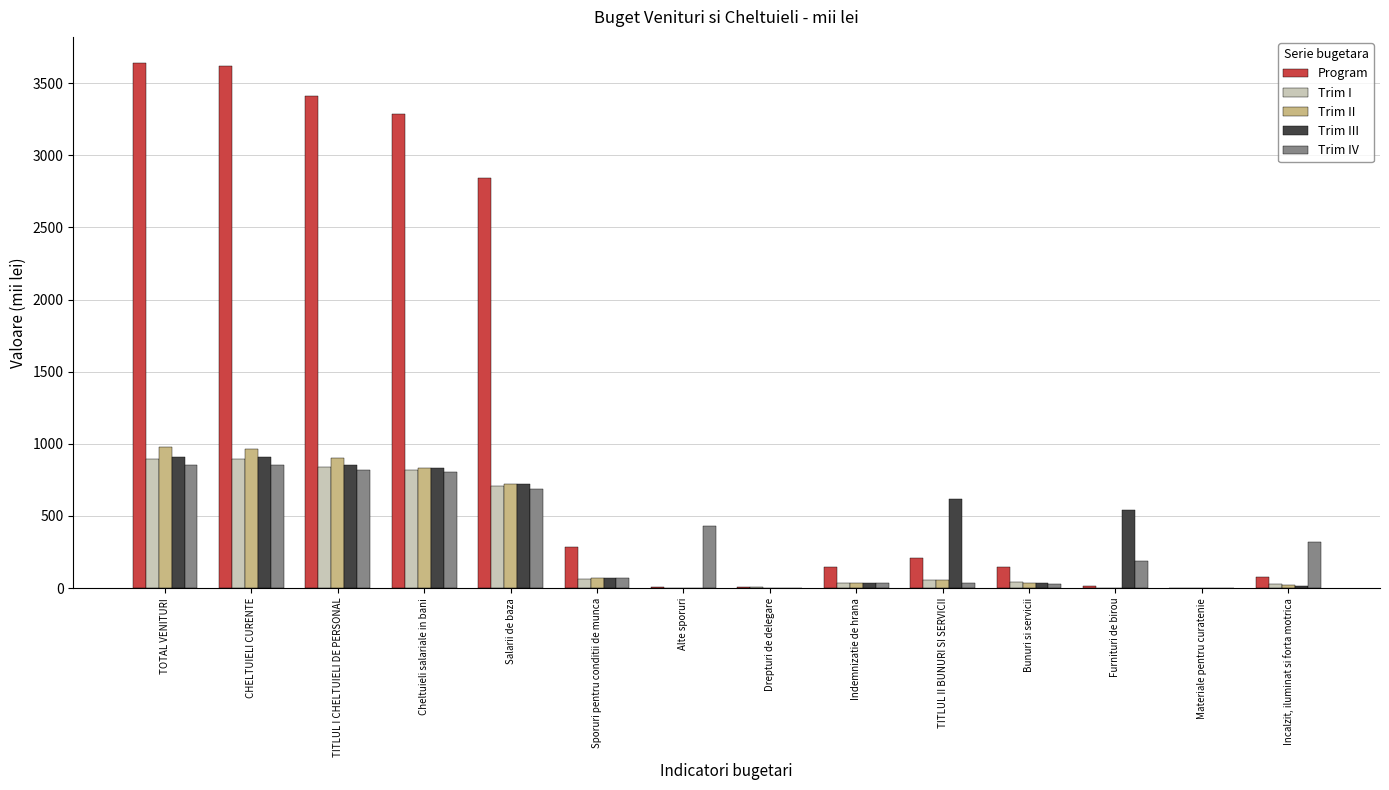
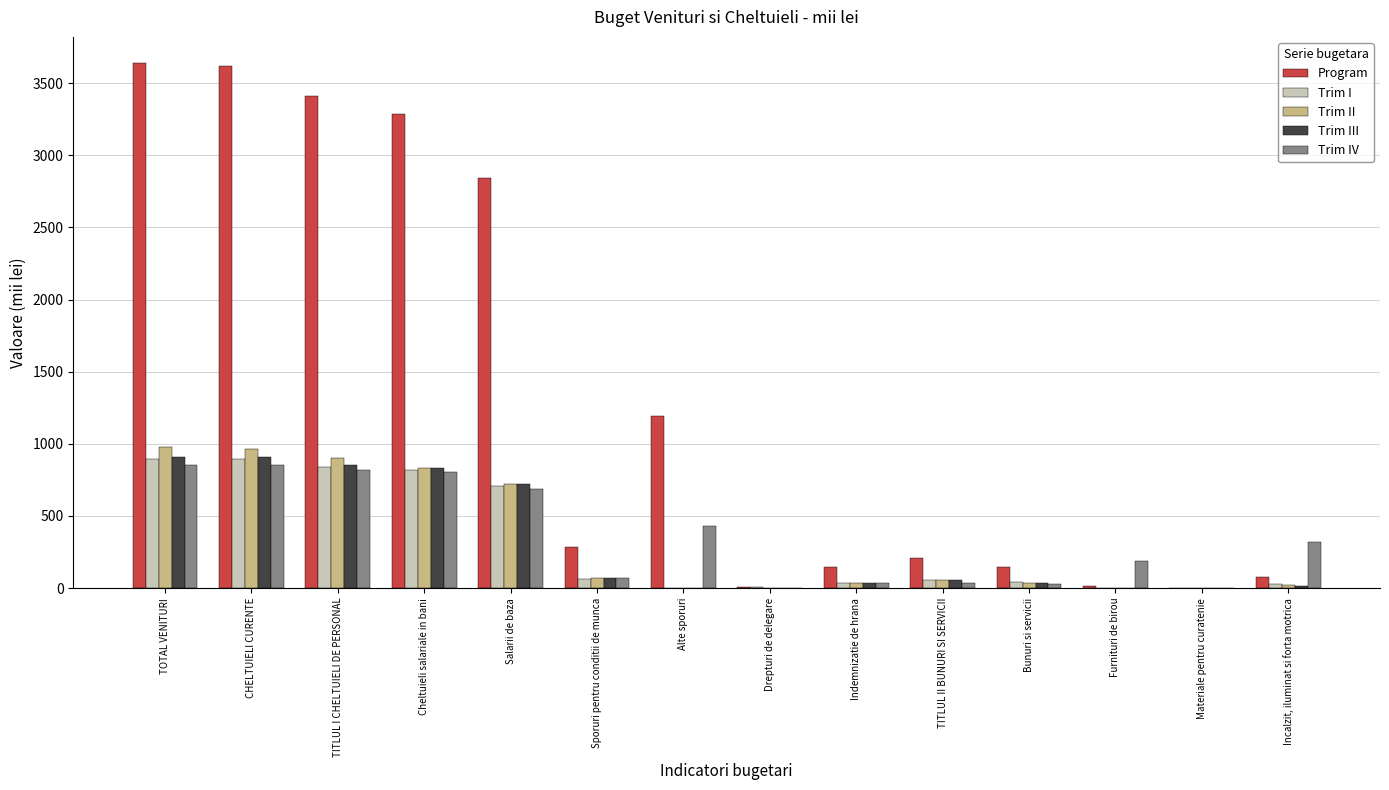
Program, Alte sporuri: 10 -> 1190
Trim III, TITLUL II BUNURI SI SERVICII: 620 -> 60
Trim III, Furnituri de birou: 540 -> 0
